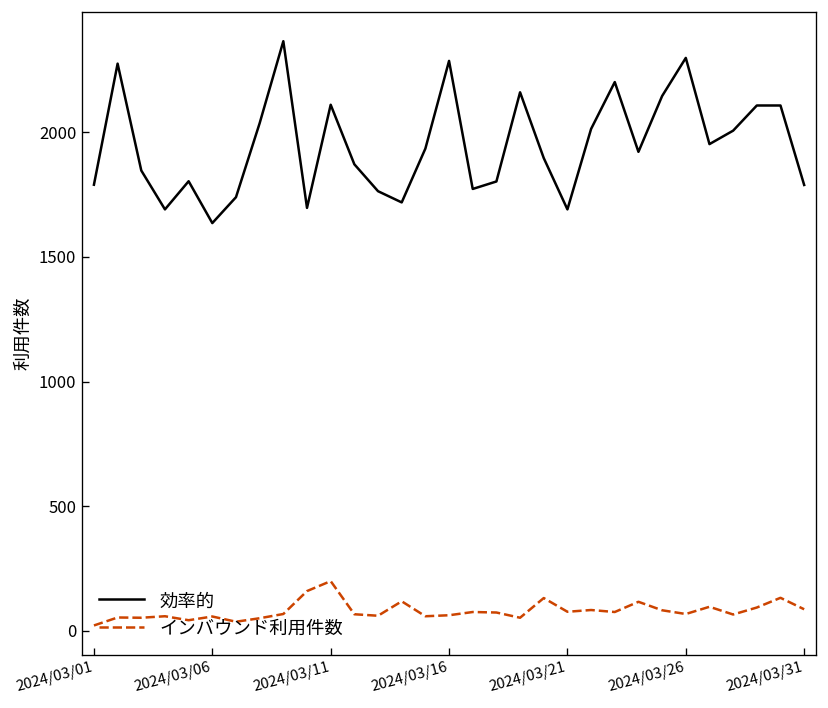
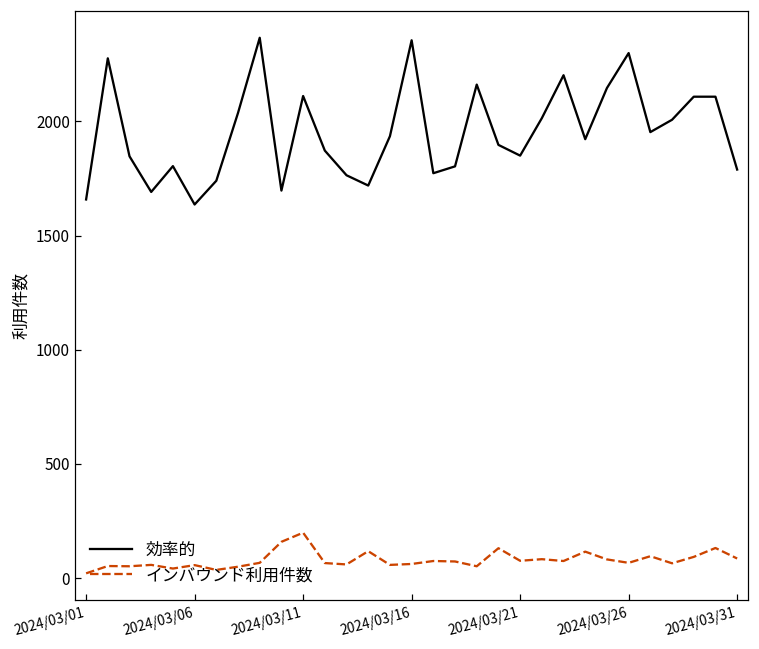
効率的, 2024/03/01: 1790 -> 1660
効率的, 2024/03/16: 2290 -> 2360
効率的, 2024/03/21: 1690 -> 1850
